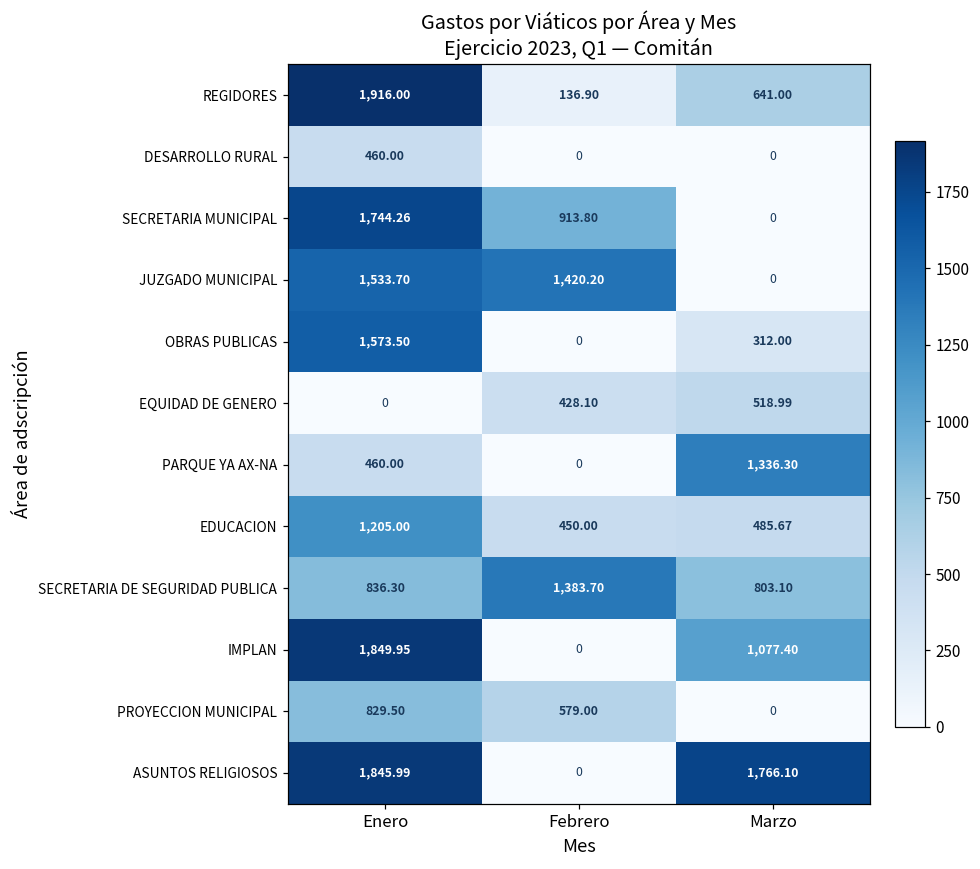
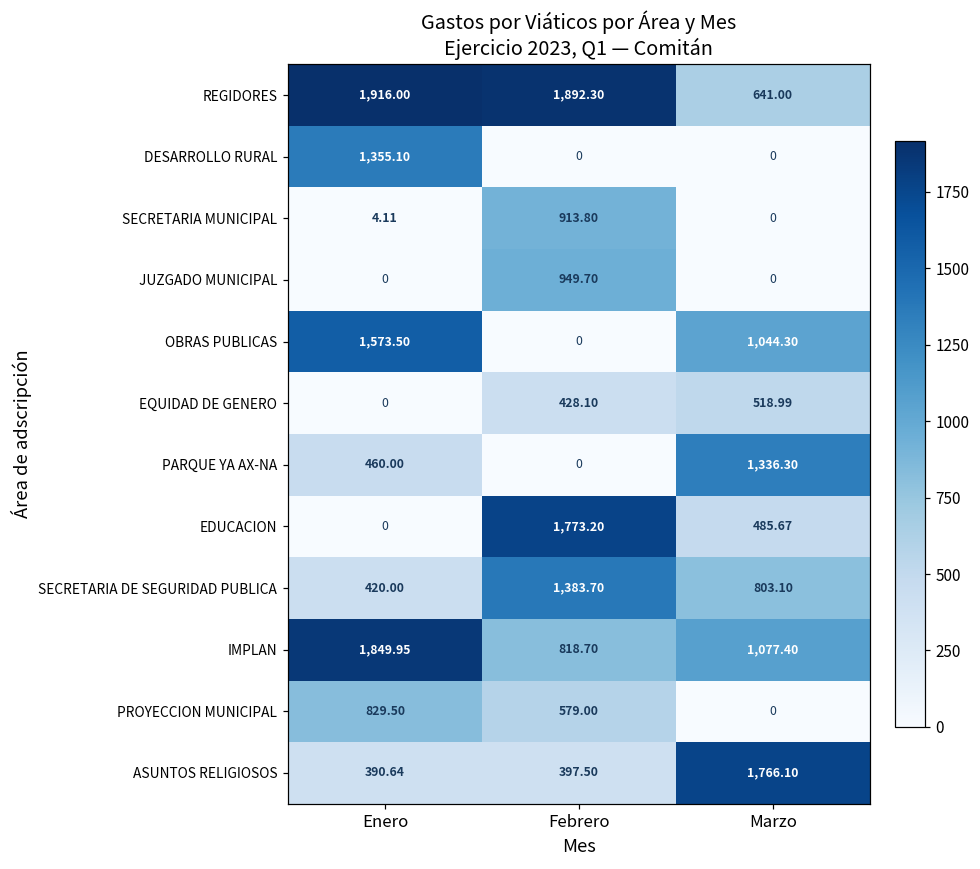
REGIDORES, Febrero: 136.90 -> 1,892.30
DESARROLLO RURAL, Enero: 460.00 -> 1,355.10
SECRETARIA MUNICIPAL, Enero: 1,744.26 -> 4.11
JUZGADO MUNICIPAL, Enero: 1,533.70 -> 0
JUZGADO MUNICIPAL, Febrero: 1,420.20 -> 949.70
OBRAS PUBLICAS, Marzo: 312.00 -> 1,044.30
EDUCACION, Enero: 1,205.00 -> 0
EDUCACION, Febrero: 450.00 -> 1,773.20
SECRETARIA DE SEGURIDAD PUBLICA, Enero: 836.30 -> 420.00
IMPLAN, Febrero: 0 -> 818.70
ASUNTOS RELIGIOSOS, Enero: 1,845.99 -> 390.64
ASUNTOS RELIGIOSOS, Febrero: 0 -> 397.50
